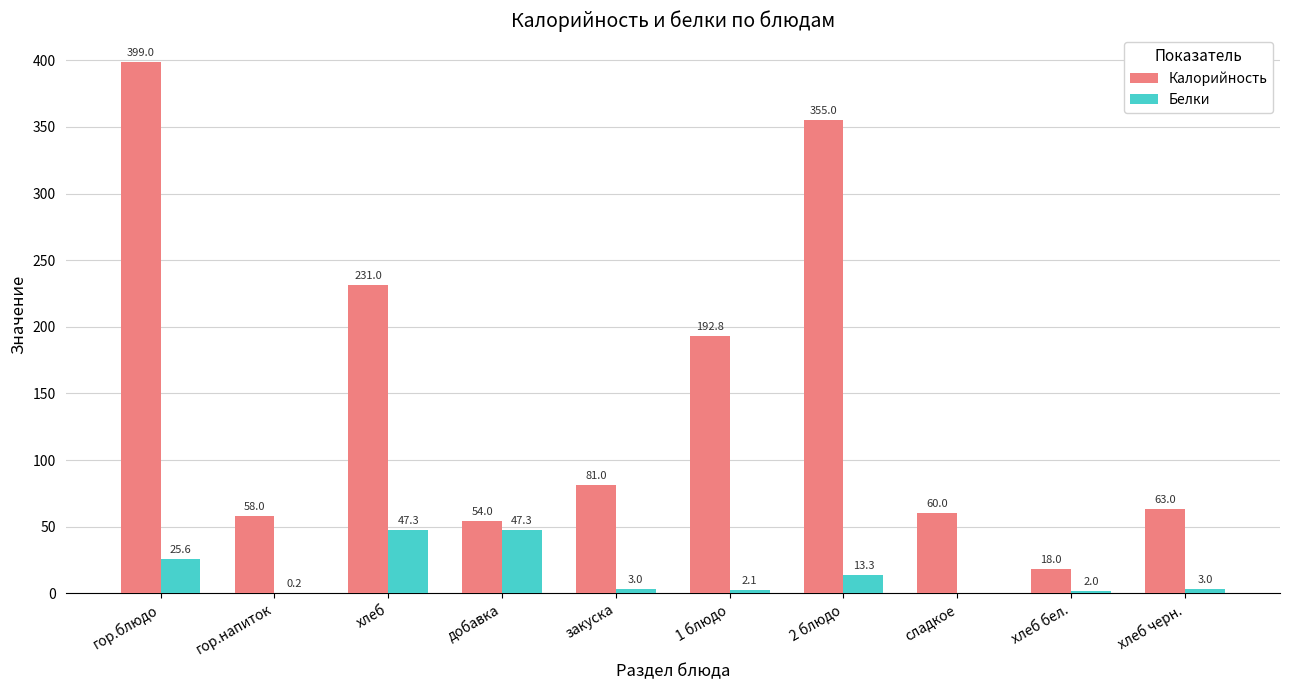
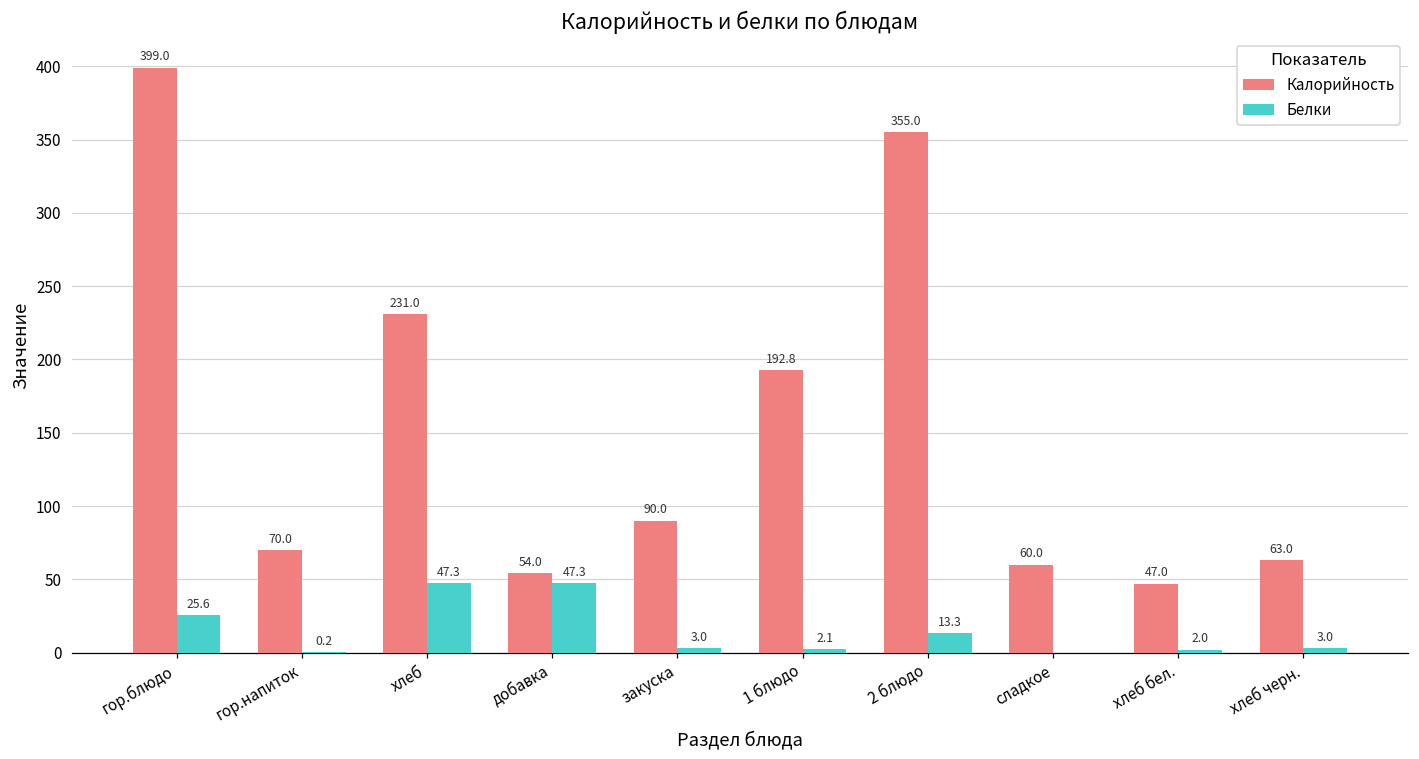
Калорийность, гор.напиток: 58.0 -> 70.0
Калорийность, закуска: 81.0 -> 90.0
Калорийность, хлеб бел.: 18.0 -> 47.0
